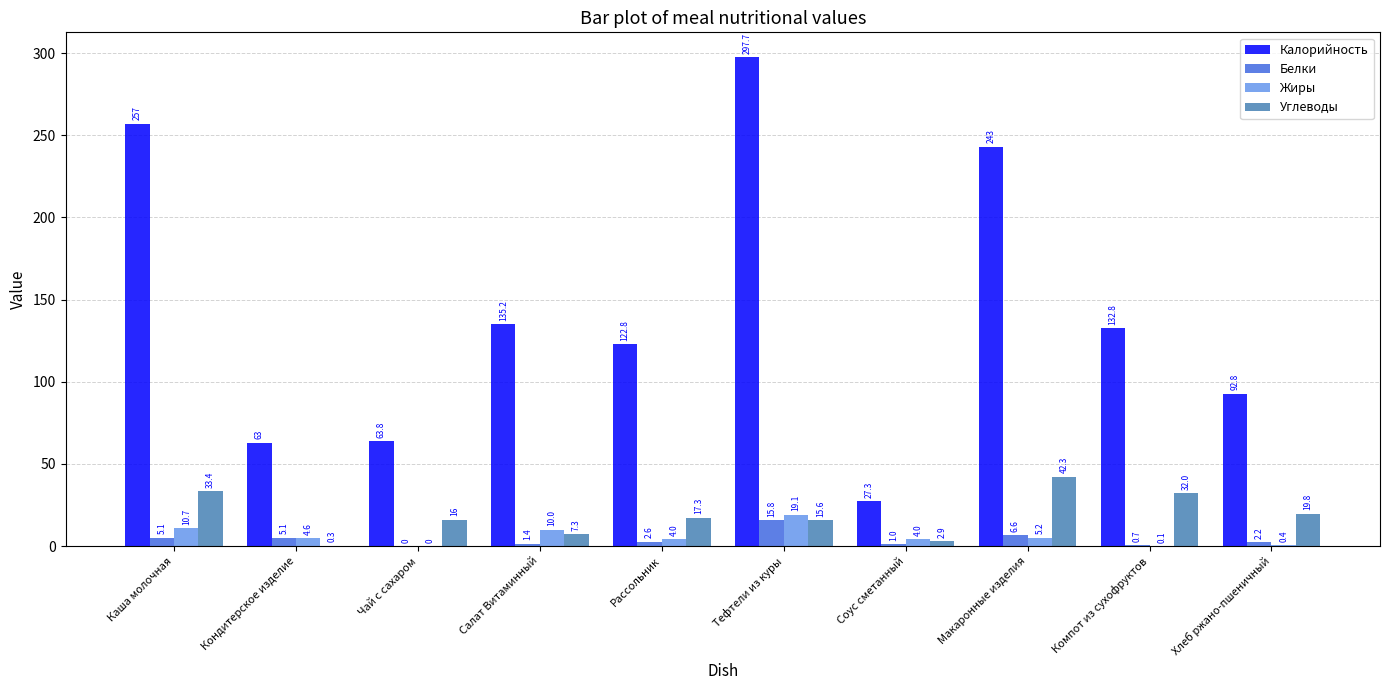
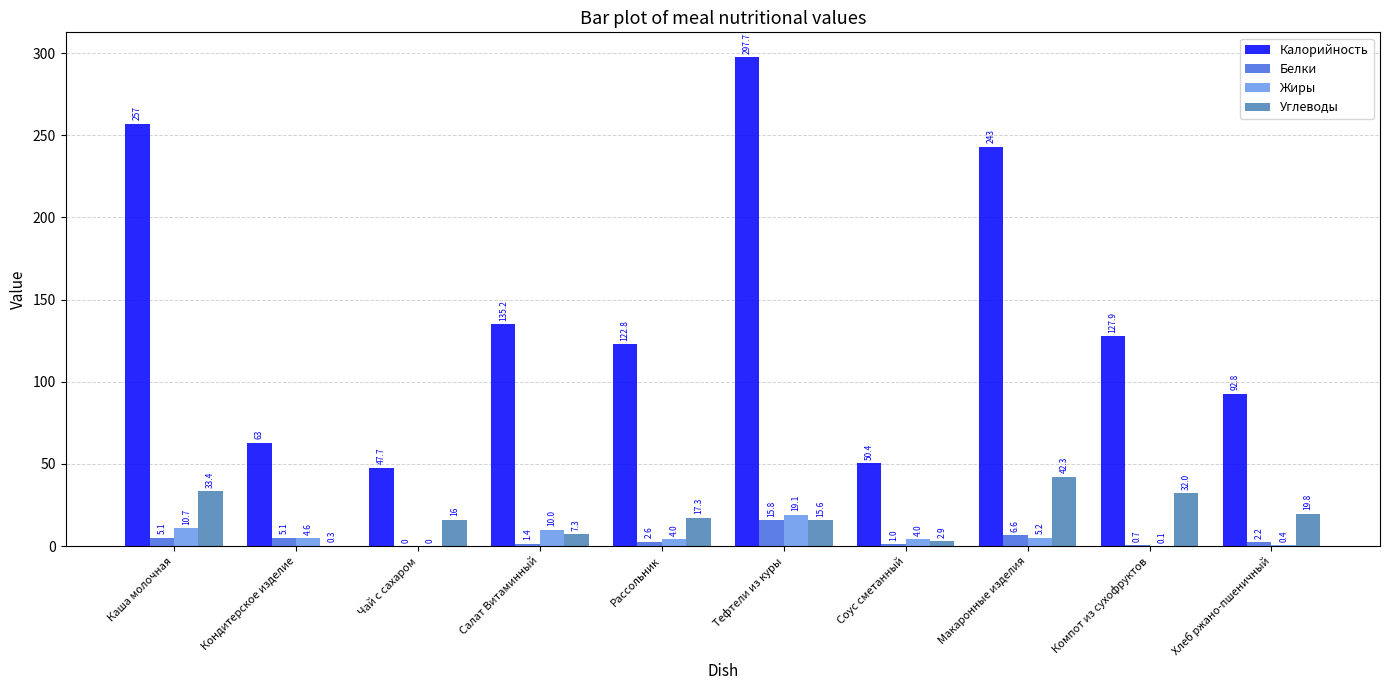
Калорийность, Чай с сахаром: 63.8 -> 47.7
Калорийность, Соус сметанный: 27.3 -> 50.4
Калорийность, Компот из сухофруктов: 132.8 -> 127.9
